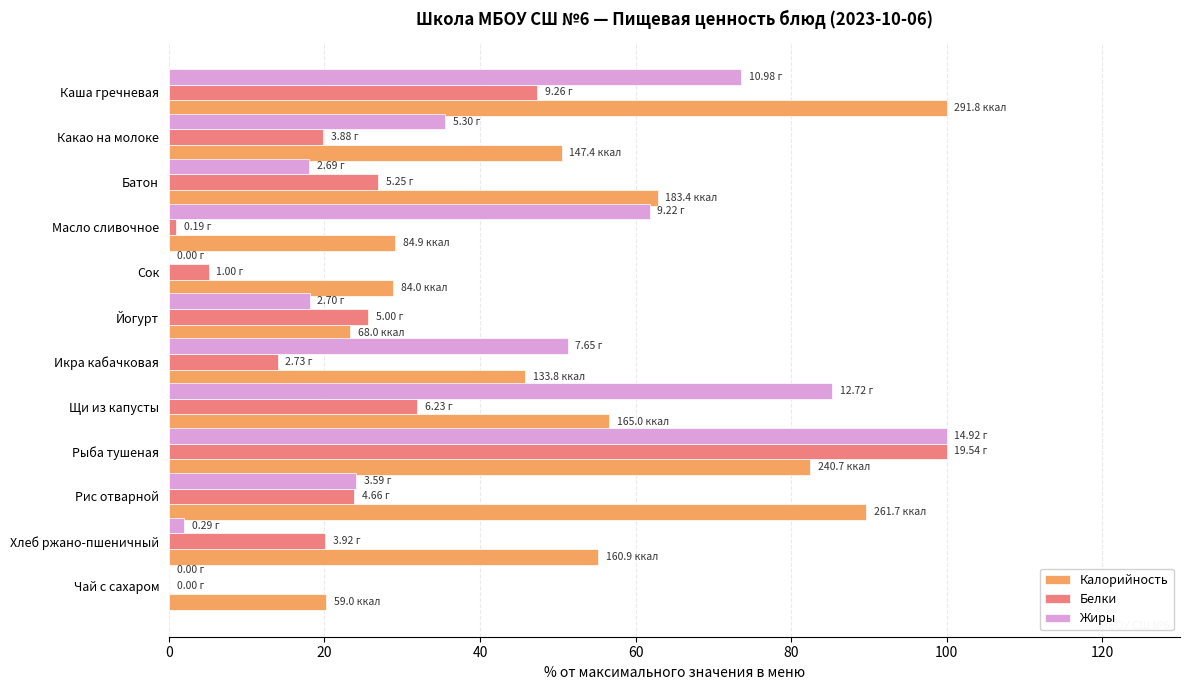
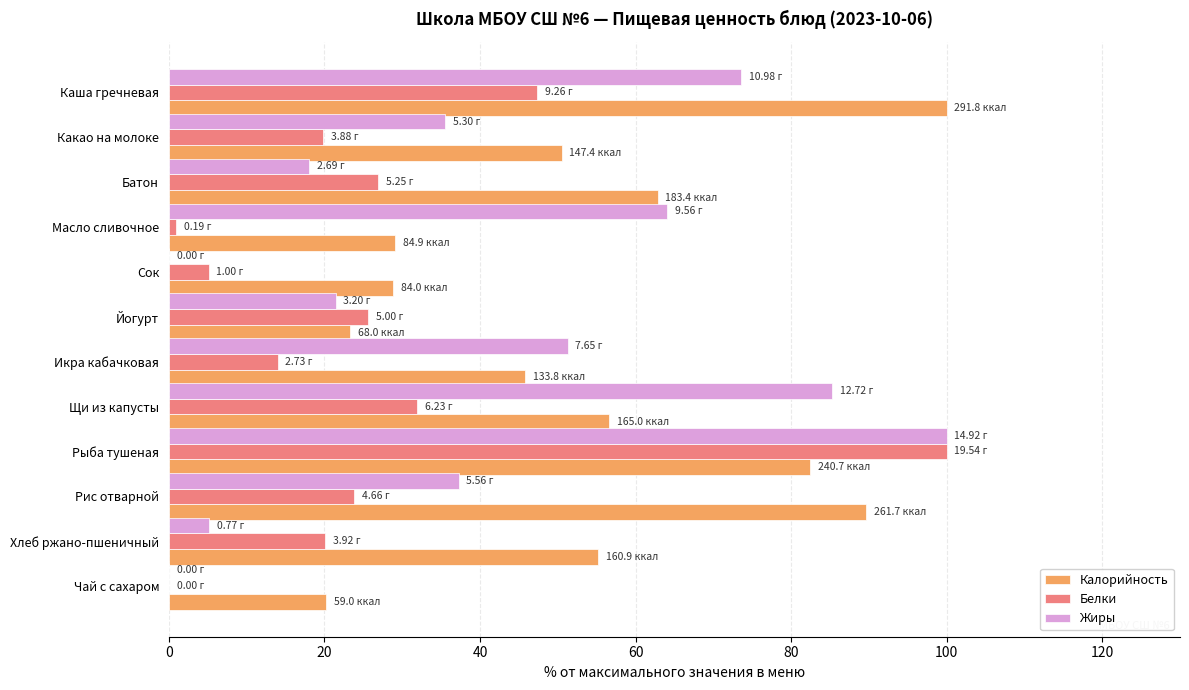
Жиры, Масло сливочное: 9.22 -> 9.56
Жиры, Йогурт: 2.70 -> 3.20
Жиры, Рис отварной: 3.59 -> 5.56
Жиры, Хлеб ржано-пшеничный: 0.29 -> 0.77
